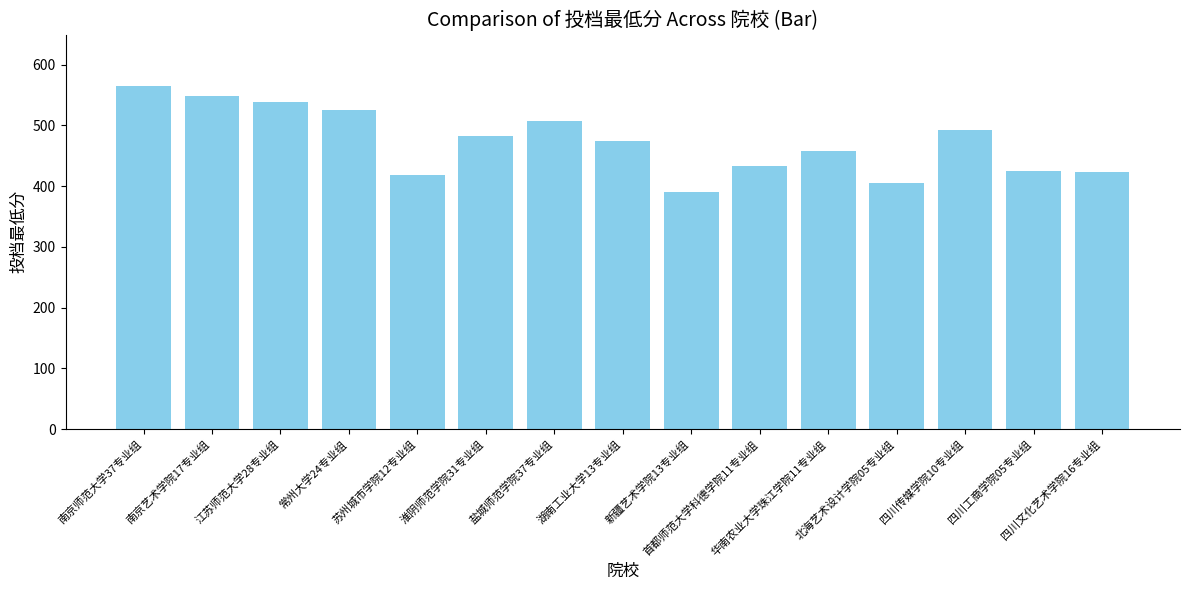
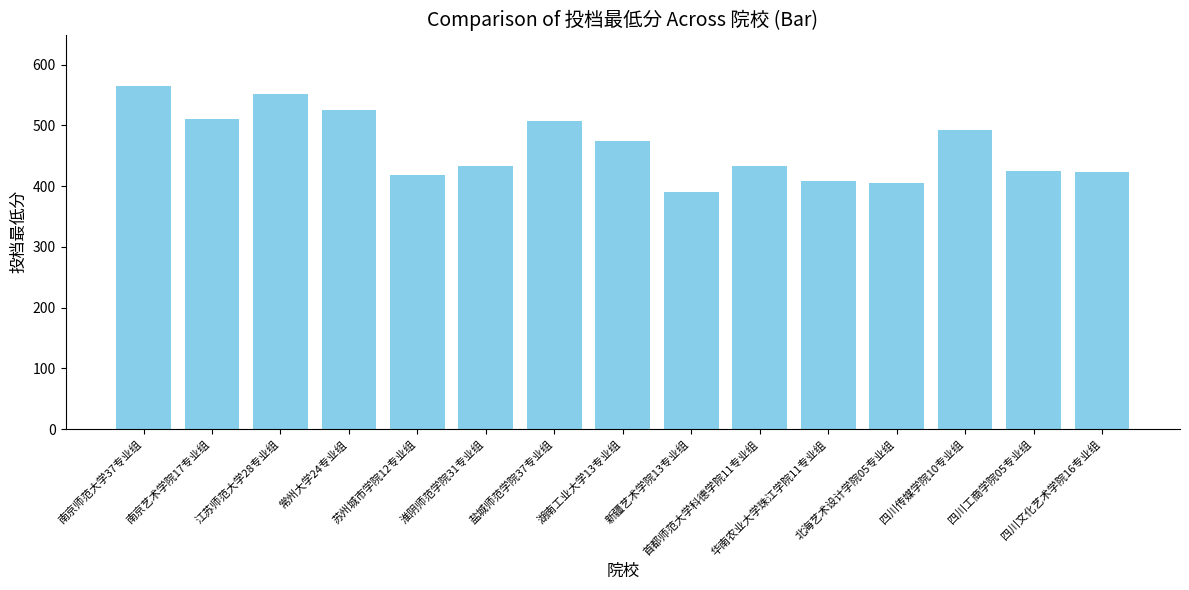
南京艺术学院17专业组: 550 -> 510
江苏师范大学28专业组: 540 -> 550
淮阴师范学院31专业组: 480 -> 430
华南农业大学珠江学院11专业组: 460 -> 410
